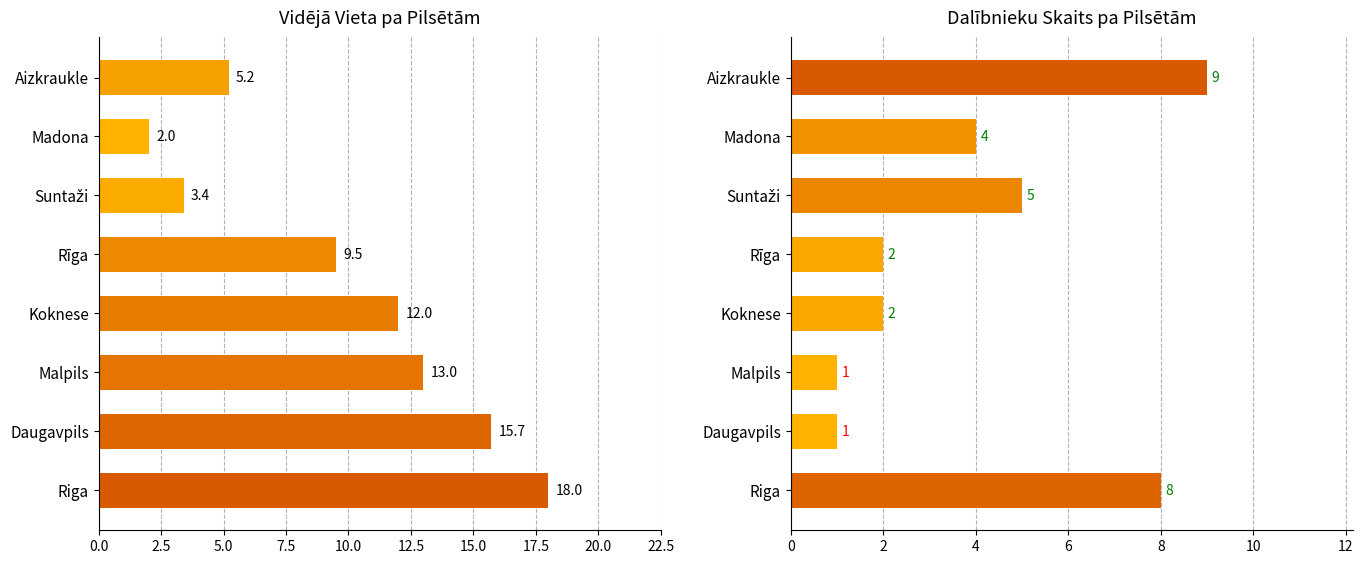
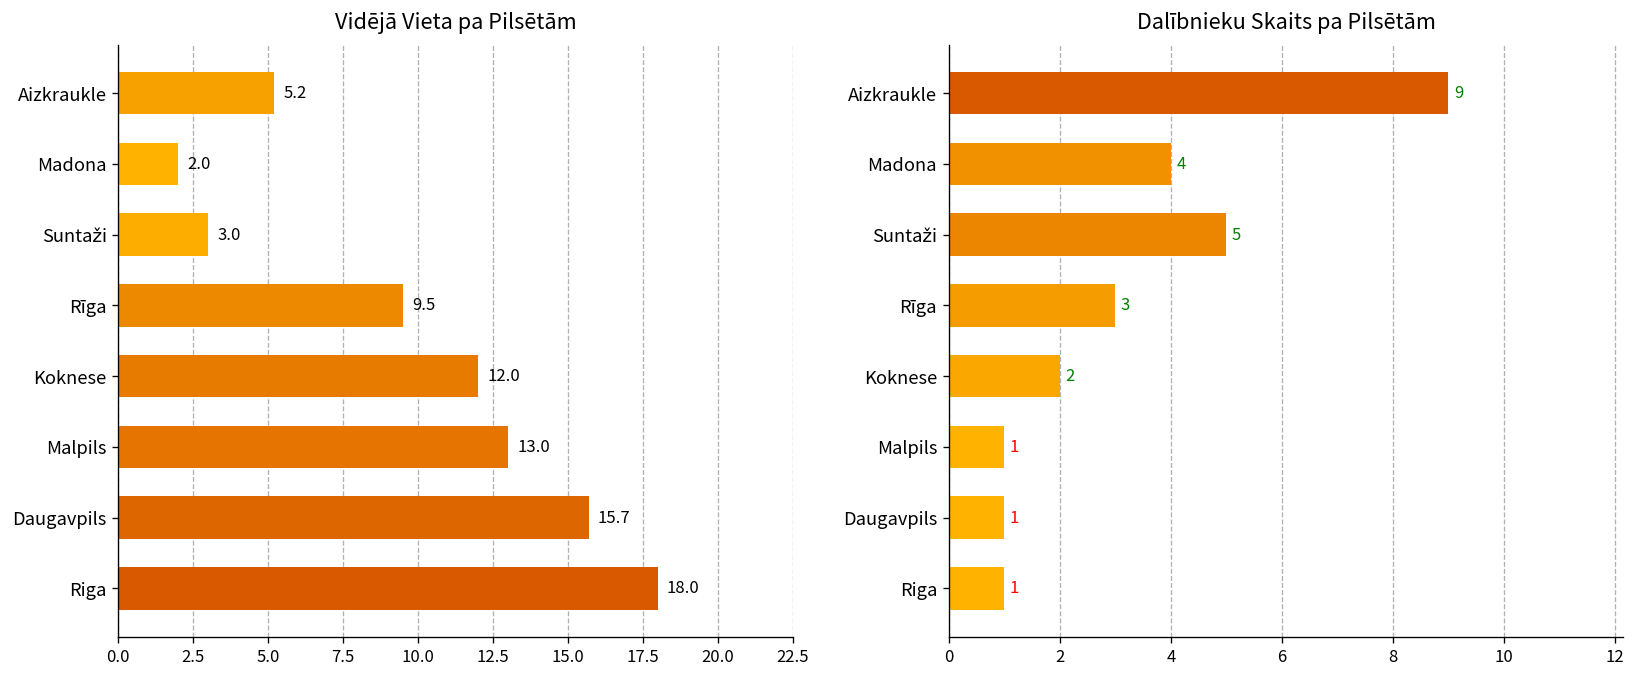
Vidējā Vieta pa Pilsētām, Suntaži: 3.4 -> 3.0
Dalībnieku Skaits pa Pilsētām, Rīga: 2 -> 3
Dalībnieku Skaits pa Pilsētām, Riga: 8 -> 1
